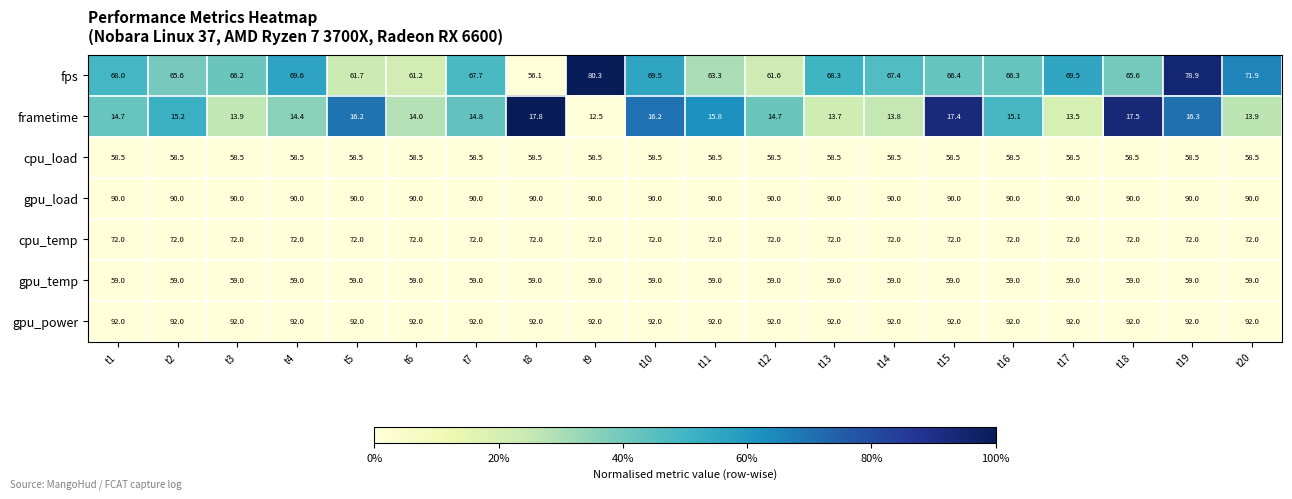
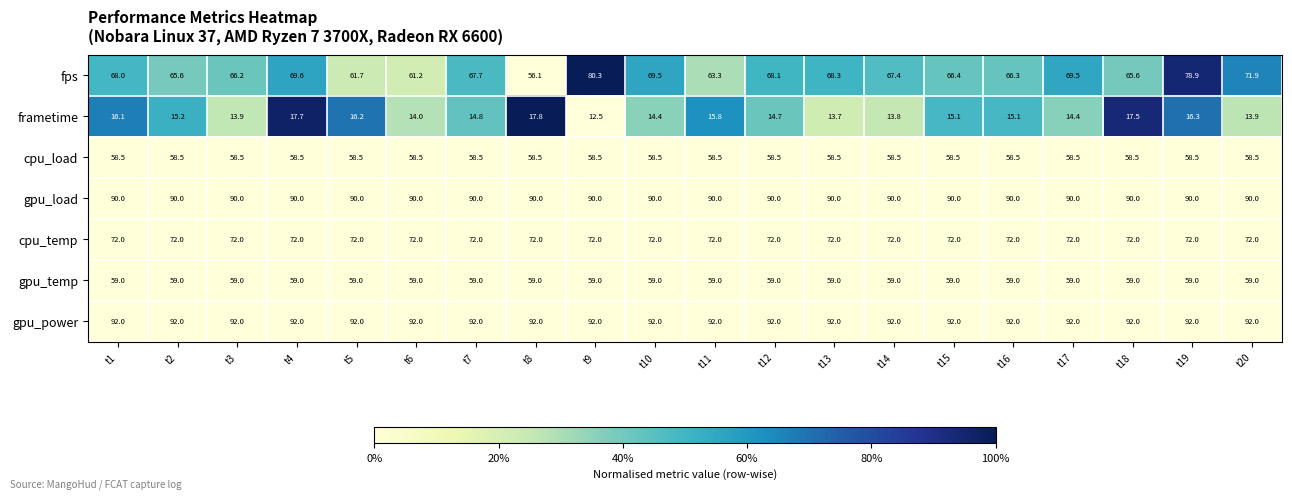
fps, t12: 61.6 -> 68.1
frametime, t1: 14.7 -> 16.1
frametime, t4: 14.4 -> 17.7
frametime, t10: 16.2 -> 14.4
frametime, t15: 17.4 -> 15.1
frametime, t17: 13.5 -> 14.4
